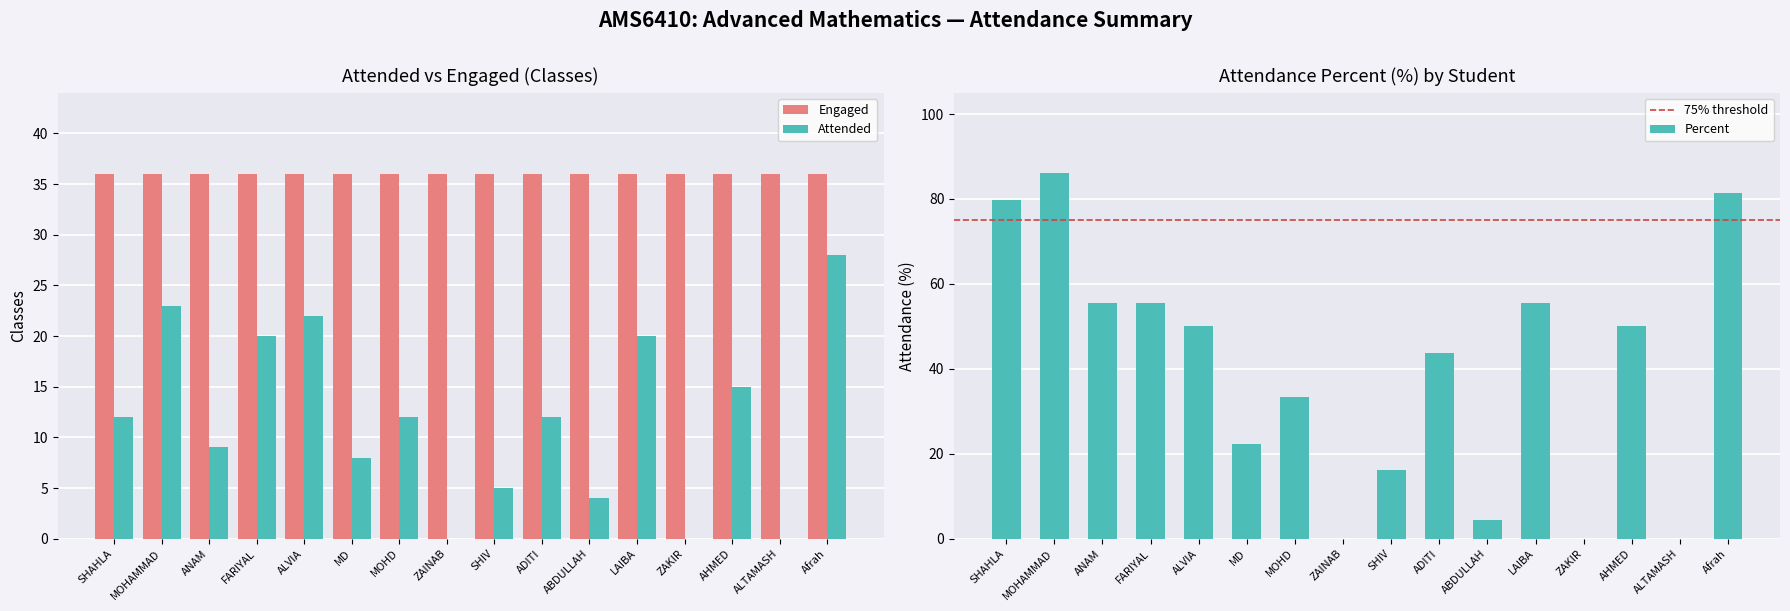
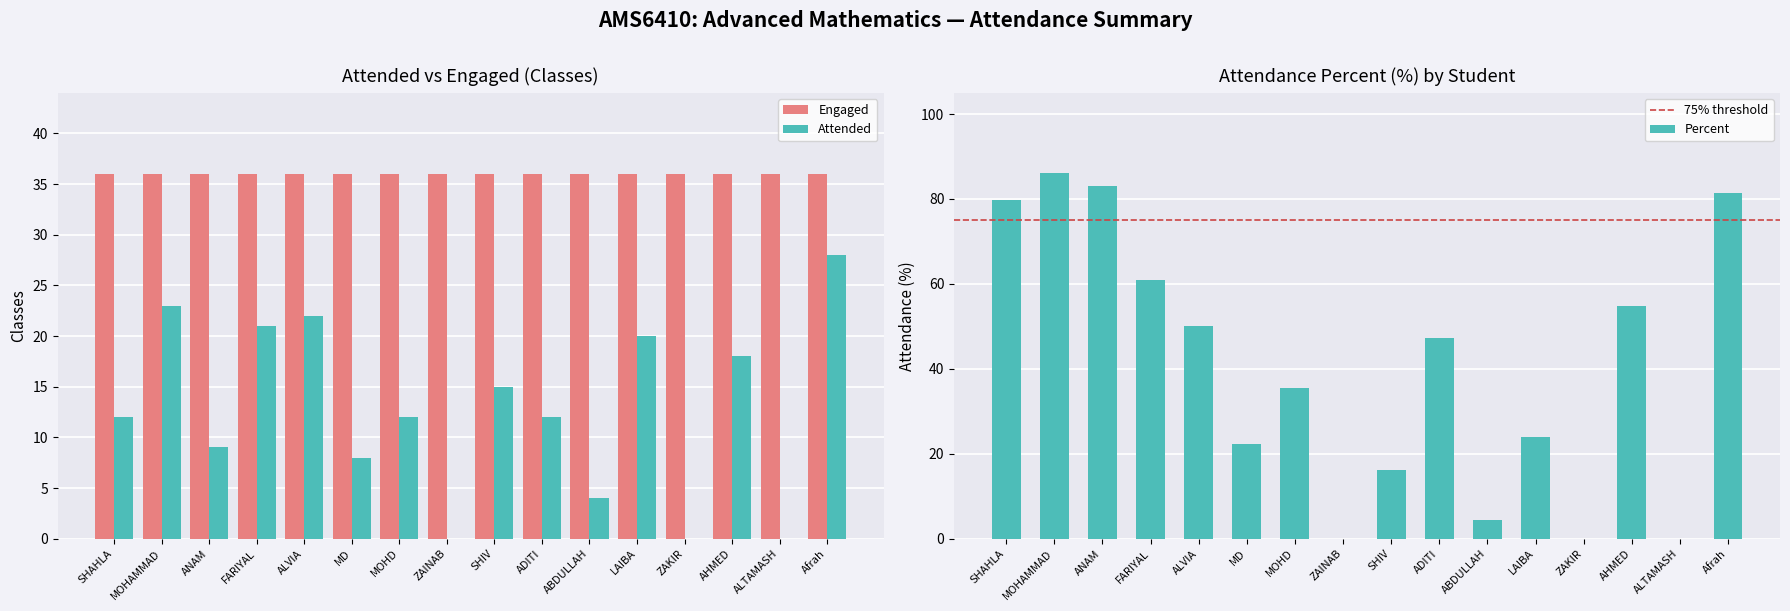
Attended vs Engaged (Classes), Attended, FARIYAL: 20 -> 21
Attended vs Engaged (Classes), Attended, SHIV: 5 -> 15
Attended vs Engaged (Classes), Attended, AHMED: 15 -> 18
Attendance Percent (%) by Student, ANAM: 56 -> 83
Attendance Percent (%) by Student, FARIYAL: 56 -> 61
Attendance Percent (%) by Student, MOHD: 33 -> 36
Attendance Percent (%) by Student, ADITI: 44 -> 47
Attendance Percent (%) by Student, LAIBA: 56 -> 24
Attendance Percent (%) by Student, AHMED: 50 -> 55
